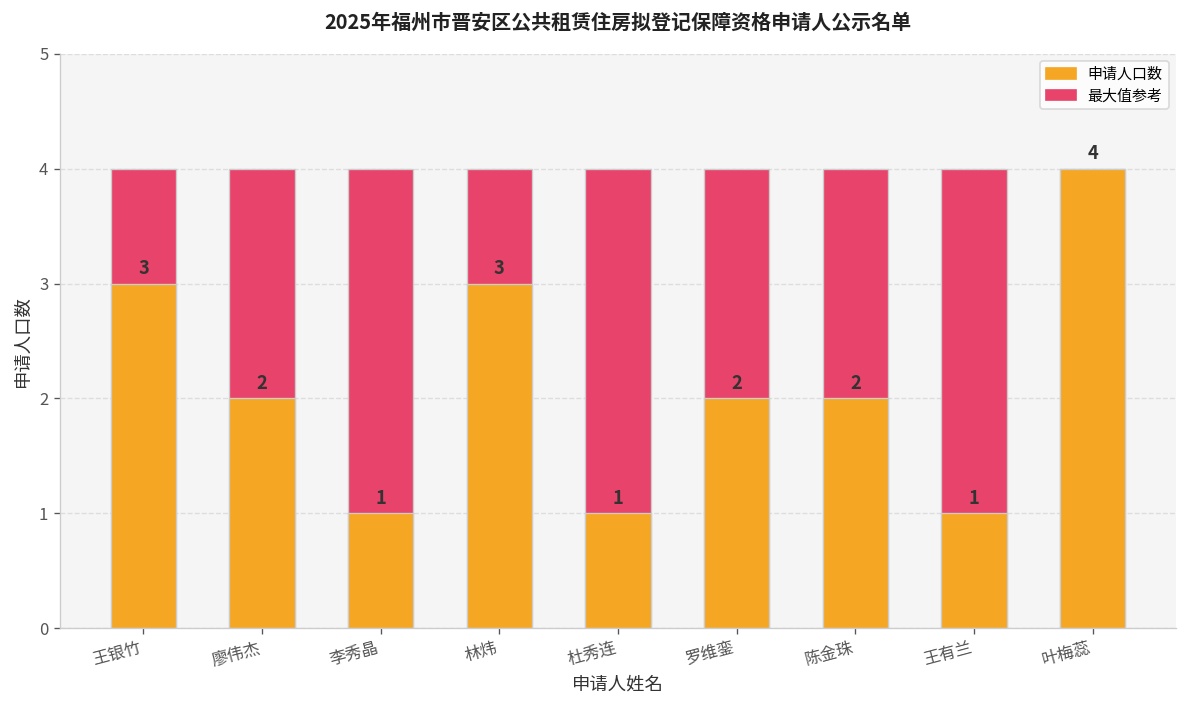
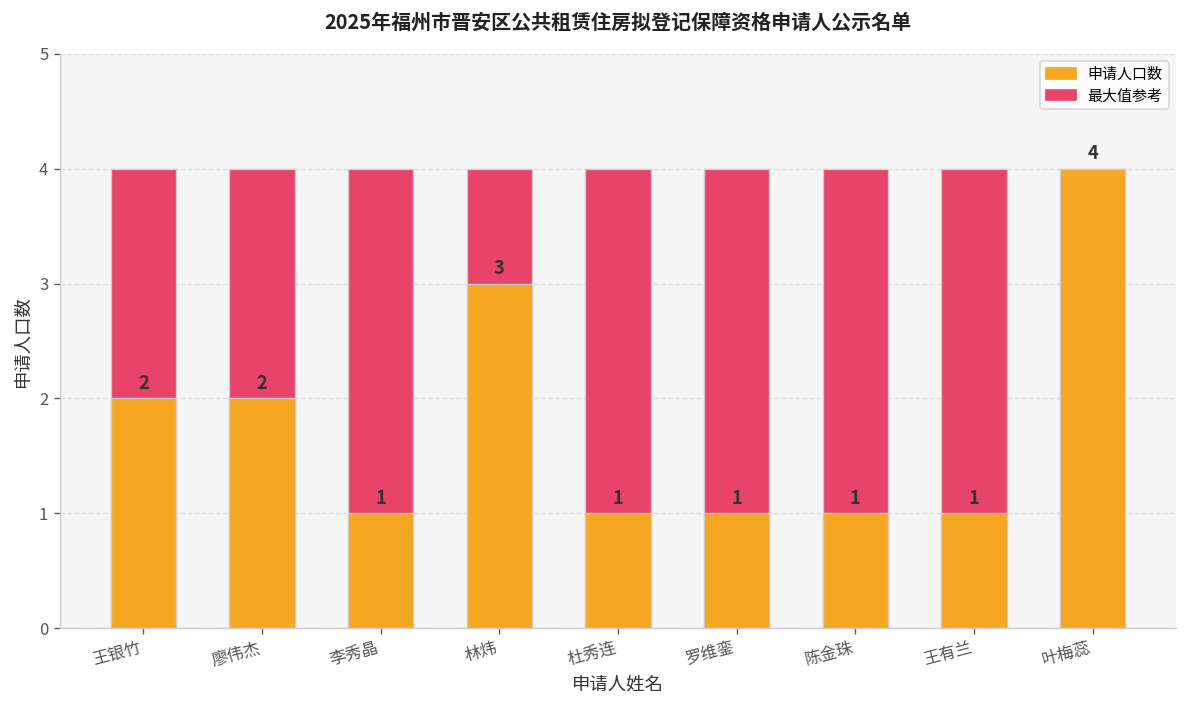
申请人口数, 王银竹: 3 -> 2
申请人口数, 罗维銮: 2 -> 1
申请人口数, 陈金珠: 2 -> 1
